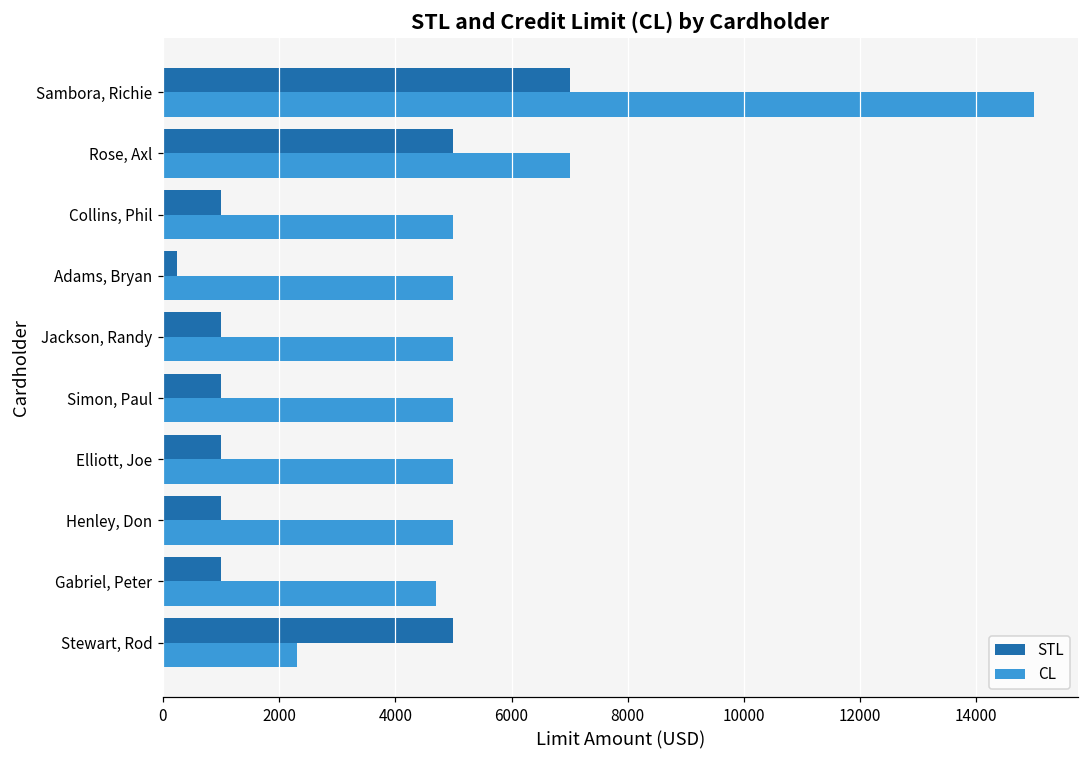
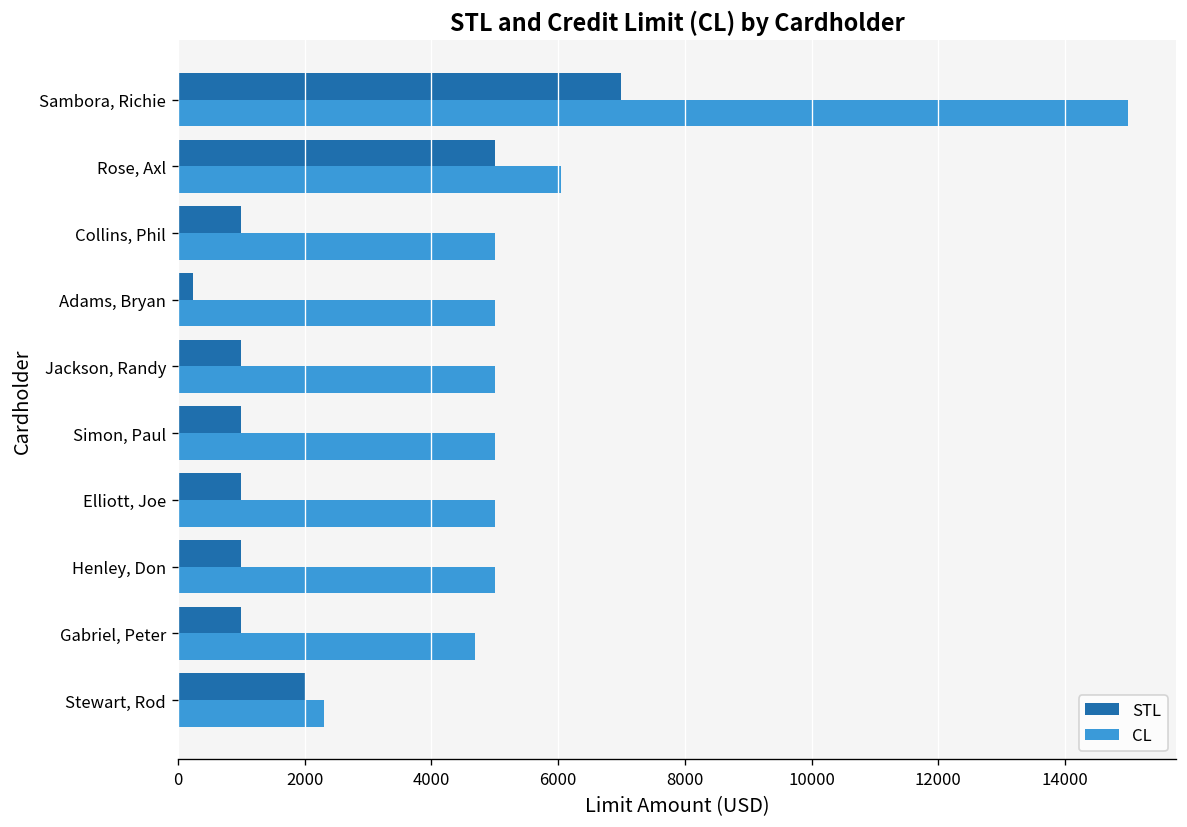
CL, Rose, Axl: 7000 -> 6100
STL, Stewart, Rod: 5000 -> 2000
